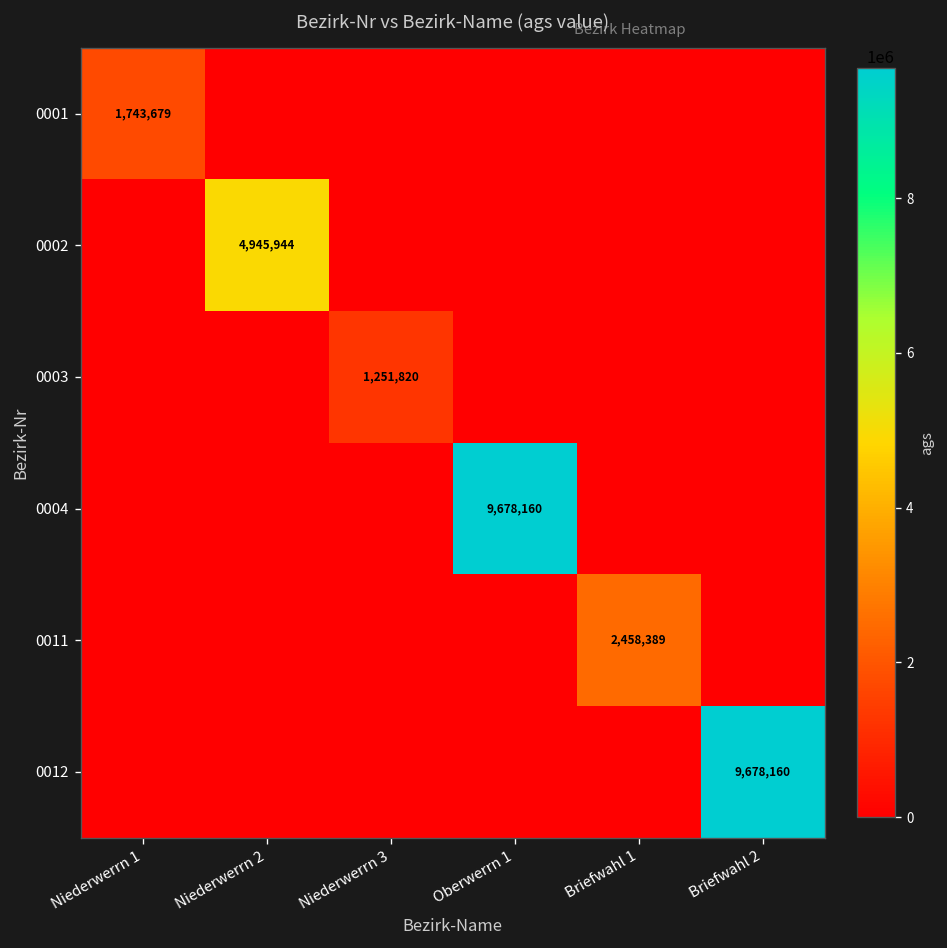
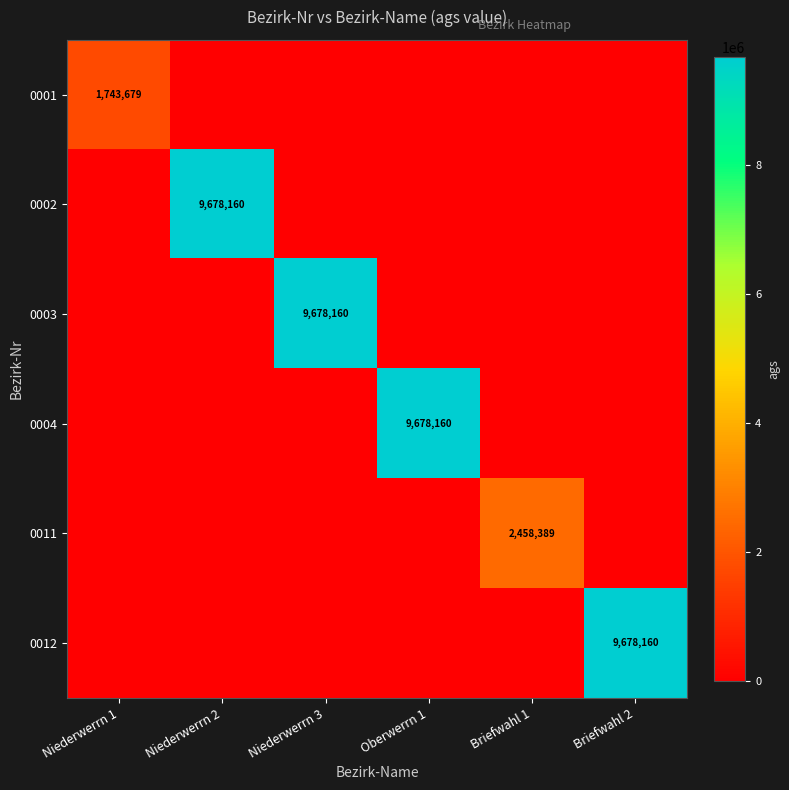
0002, Niederwerrn 2: 4,945,944 -> 9,678,160
0003, Niederwerrn 3: 1,251,820 -> 9,678,160
